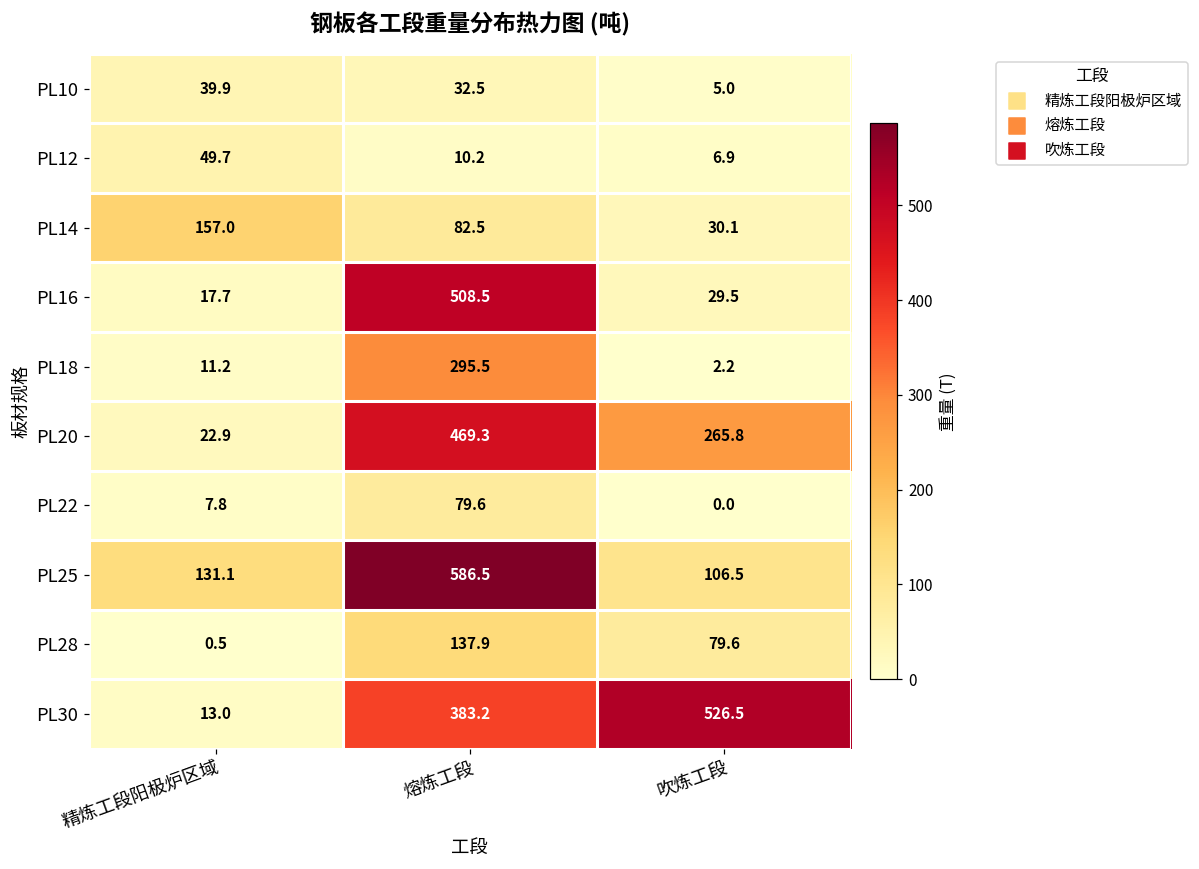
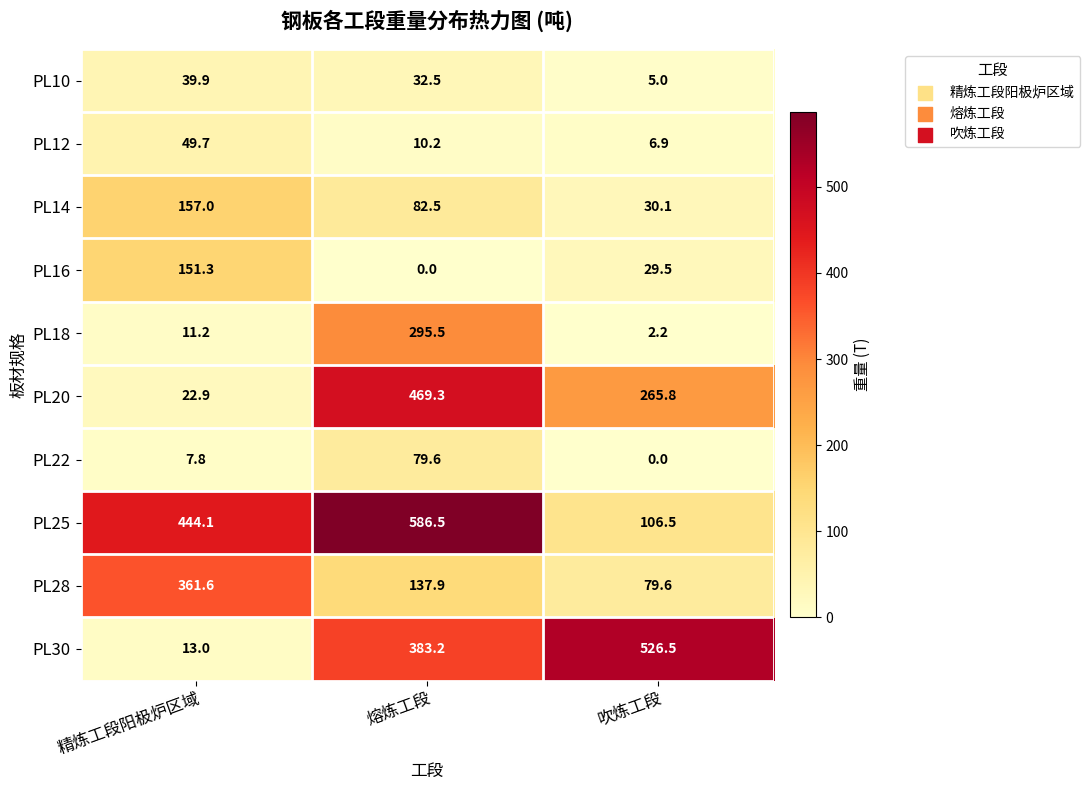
PL16, 精炼工段阳极炉区域: 17.7 -> 151.3
PL16, 熔炼工段: 508.5 -> 0.0
PL25, 精炼工段阳极炉区域: 131.1 -> 444.1
PL28, 精炼工段阳极炉区域: 0.5 -> 361.6
